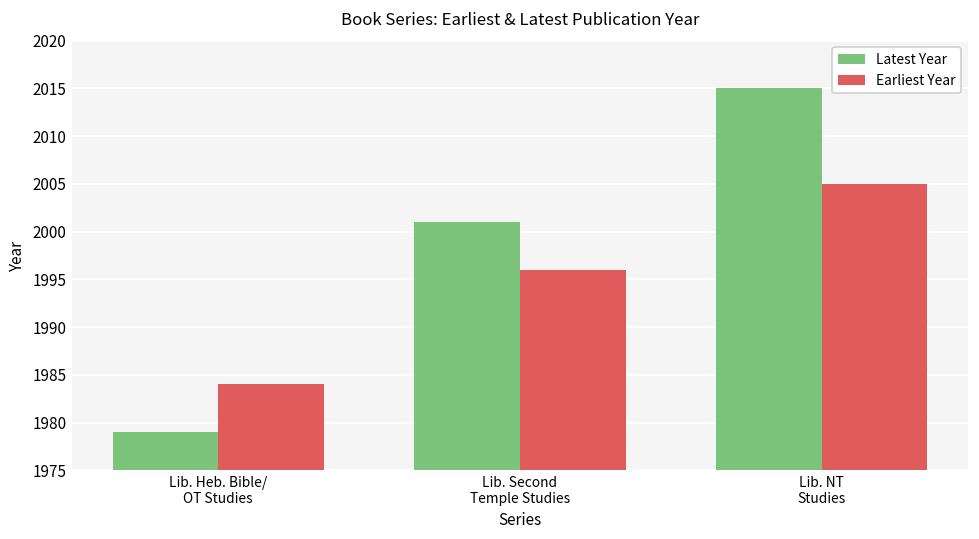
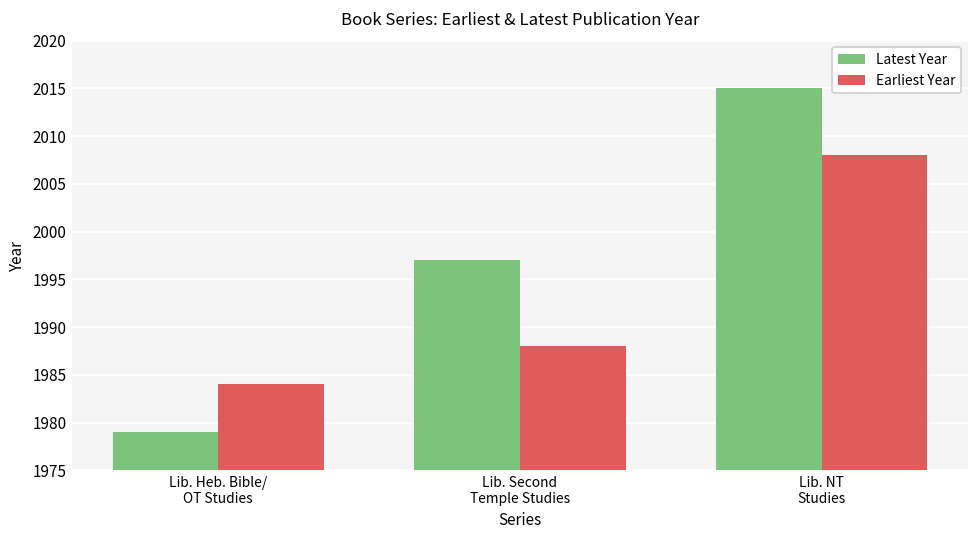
Latest Year, Lib. Second Temple Studies: 2001 -> 1997
Earliest Year, Lib. Second Temple Studies: 1996 -> 1988
Earliest Year, Lib. NT Studies: 2005 -> 2008
